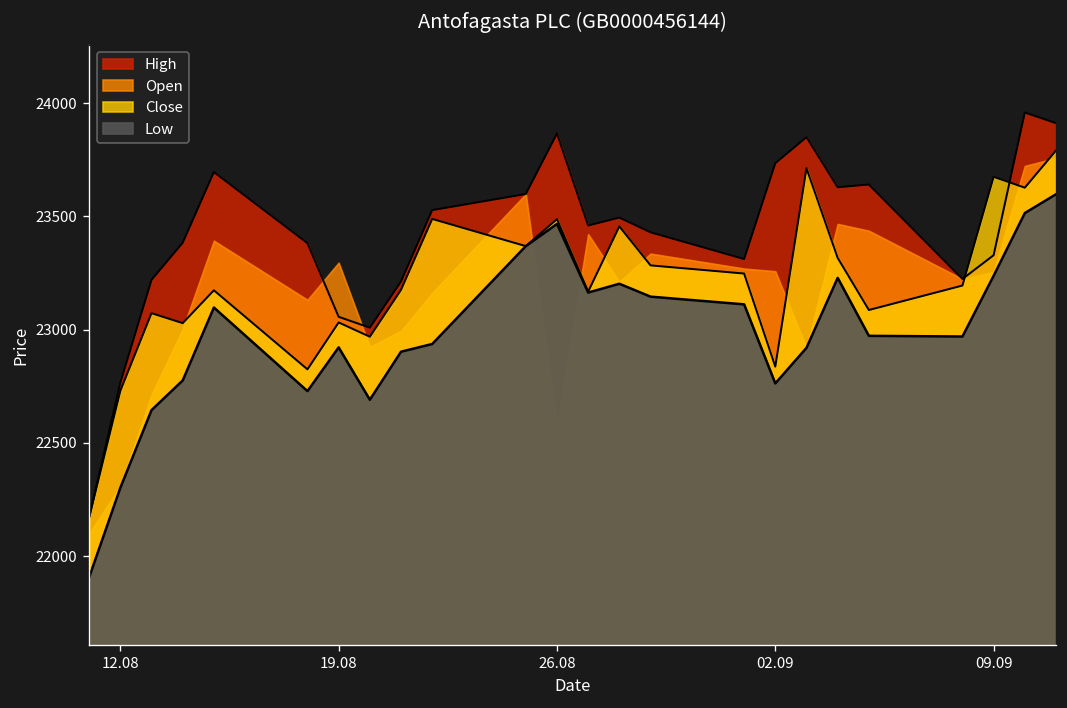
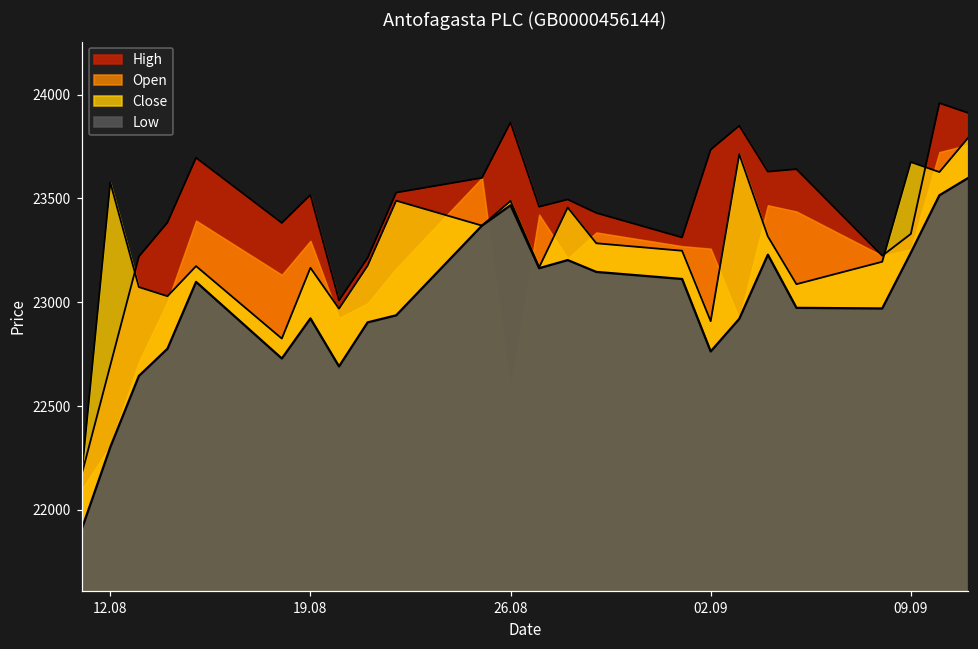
High, 12.08: 22770 -> 22700
Close, 12.08: 22730 -> 23580
High, 19.08: 23060 -> 23520
Close, 19.08: 23030 -> 23170
Close, 02.09: 22840 -> 22910
